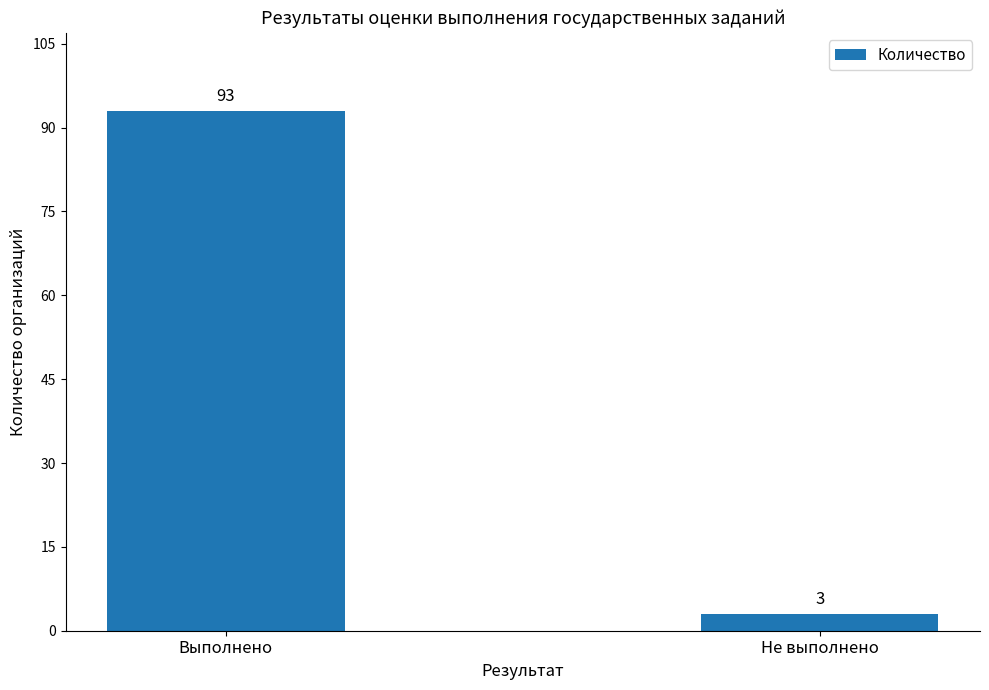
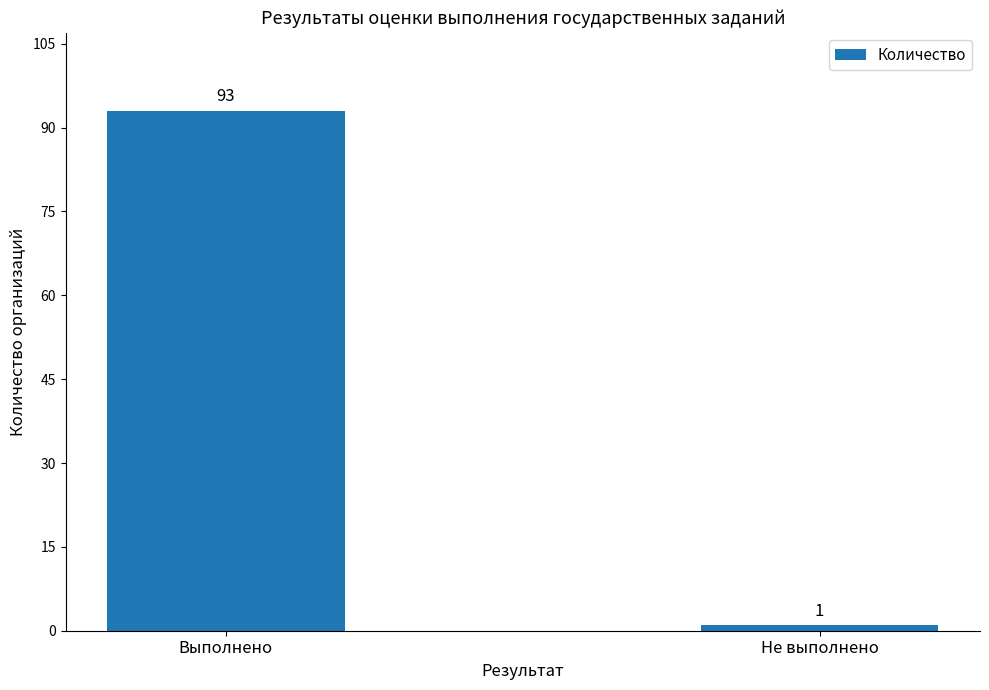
Не выполнено: 3 -> 1
